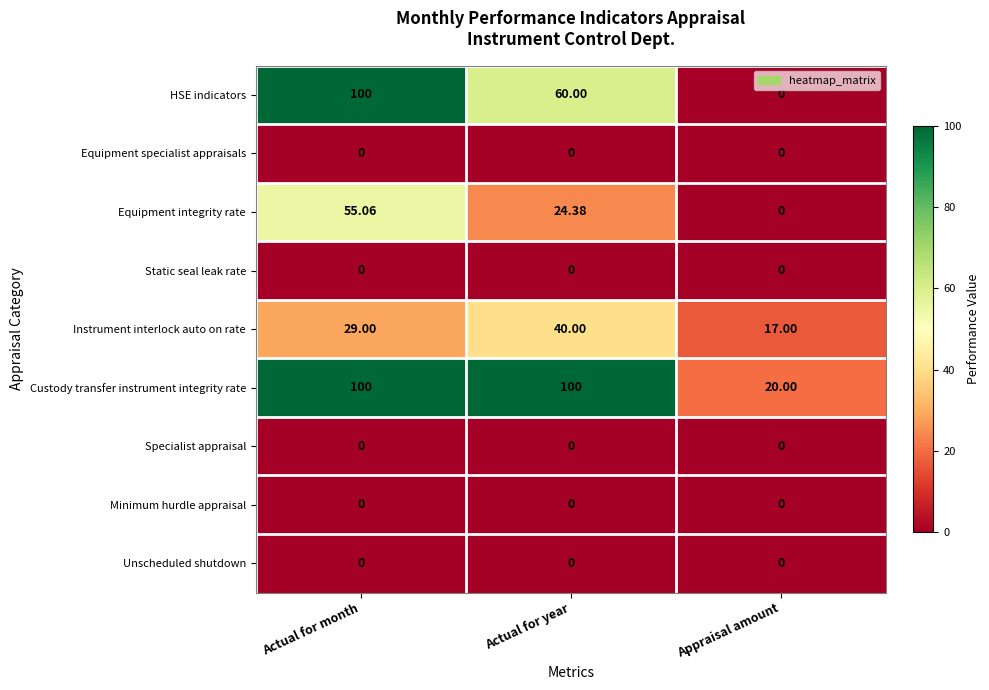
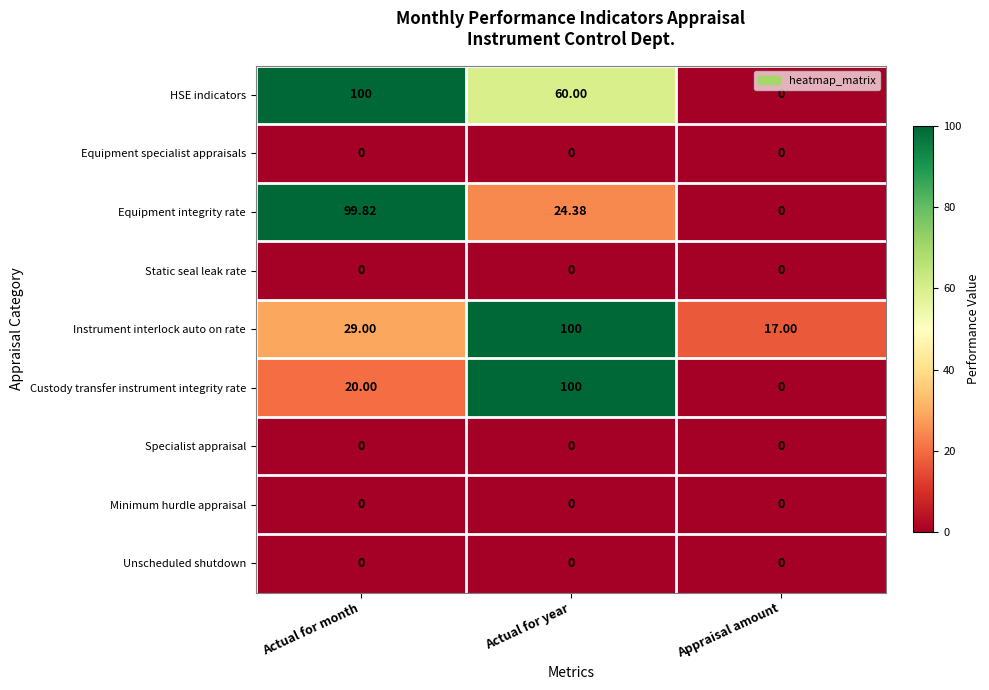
Equipment integrity rate, Actual for month: 55.06 -> 99.82
Instrument interlock auto on rate, Actual for year: 40.00 -> 100
Custody transfer instrument integrity rate, Actual for month: 100 -> 20.00
Custody transfer instrument integrity rate, Appraisal amount: 20.00 -> 0
